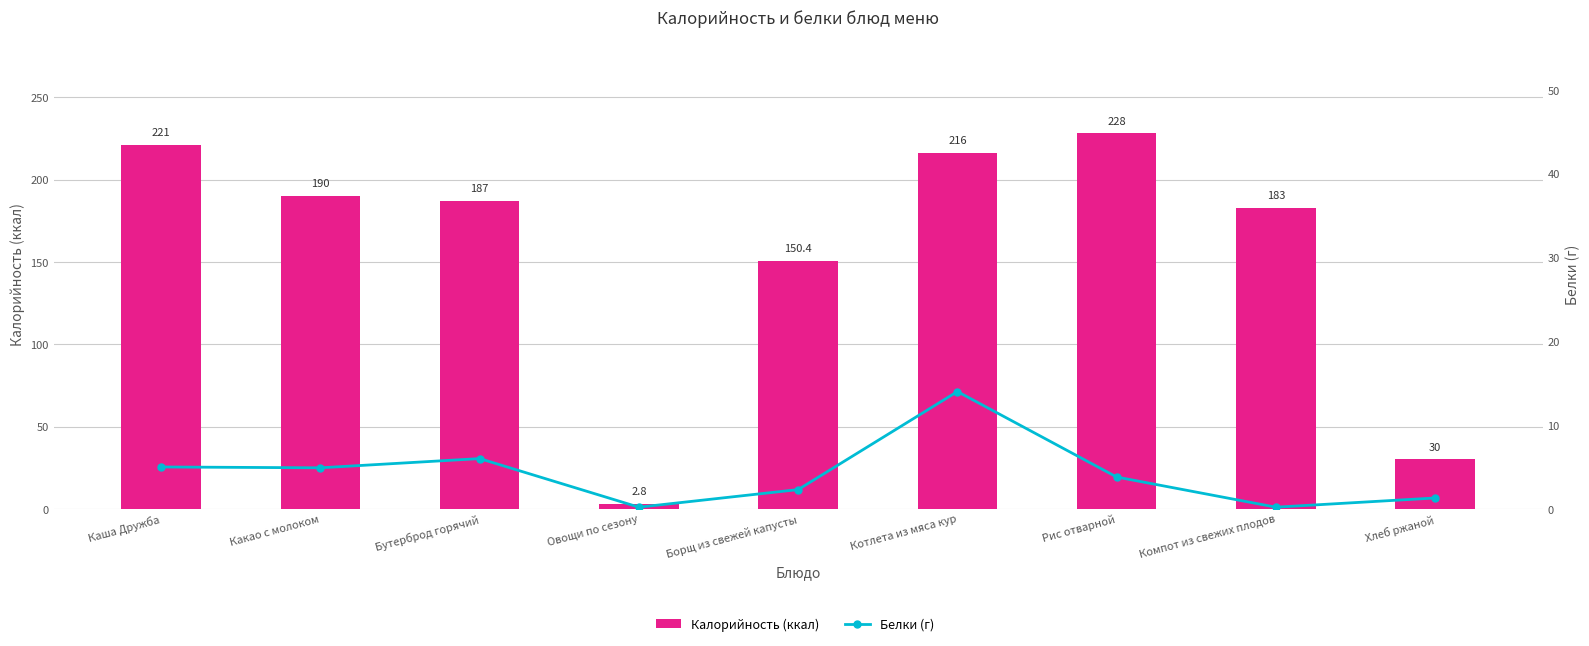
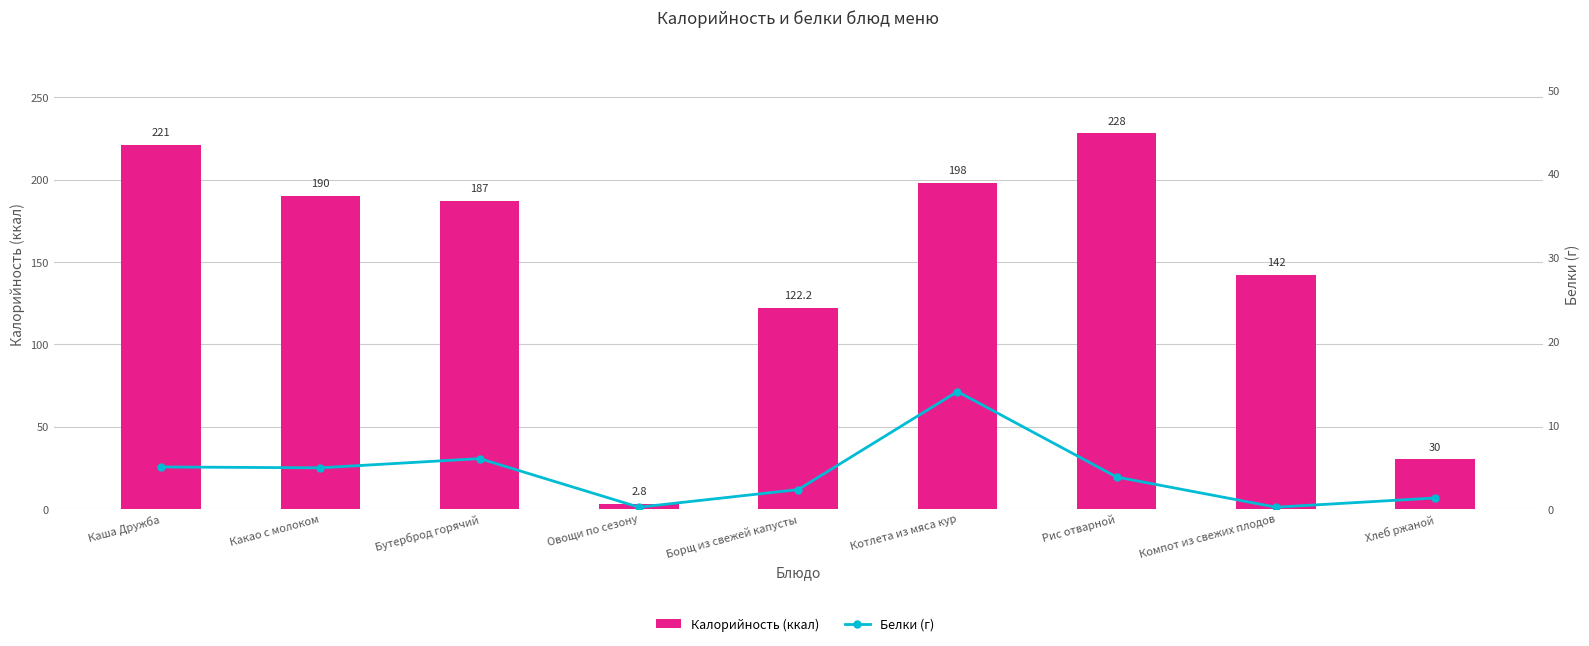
Калорийность (ккал), Борщ из свежей капусты: 150.4 -> 122.2
Калорийность (ккал), Котлета из мяса кур: 216 -> 198
Калорийность (ккал), Компот из свежих плодов: 183 -> 142
